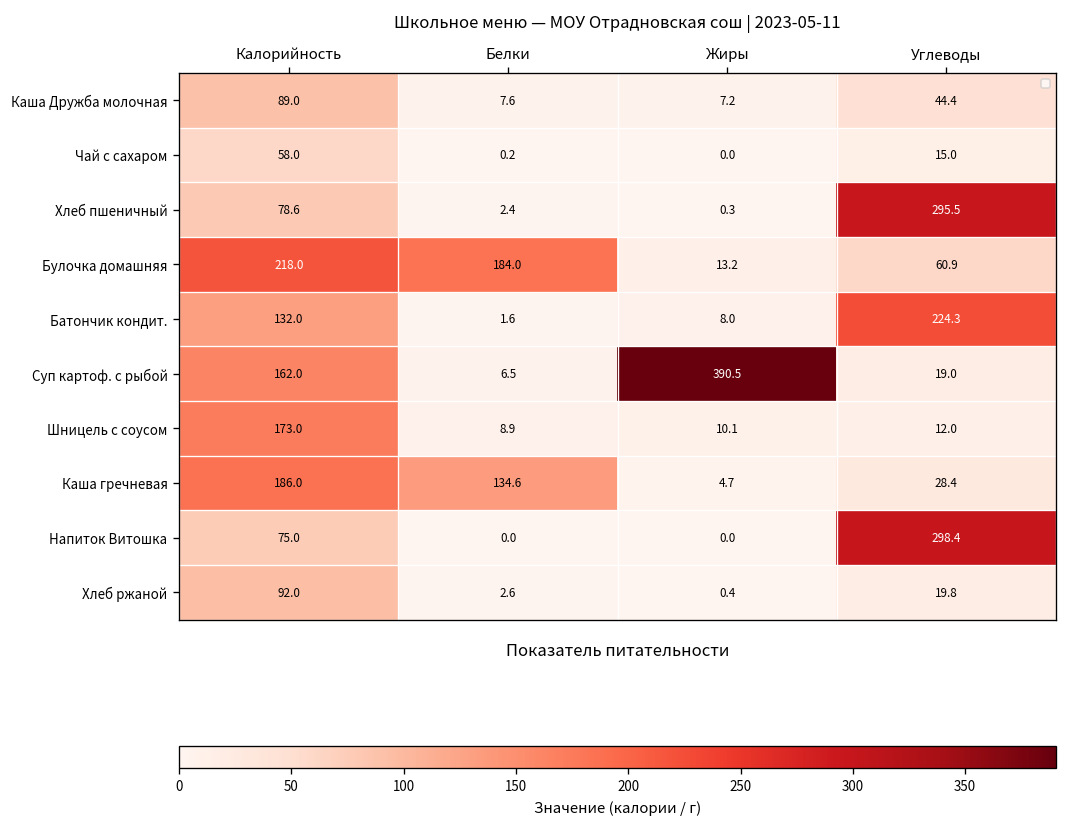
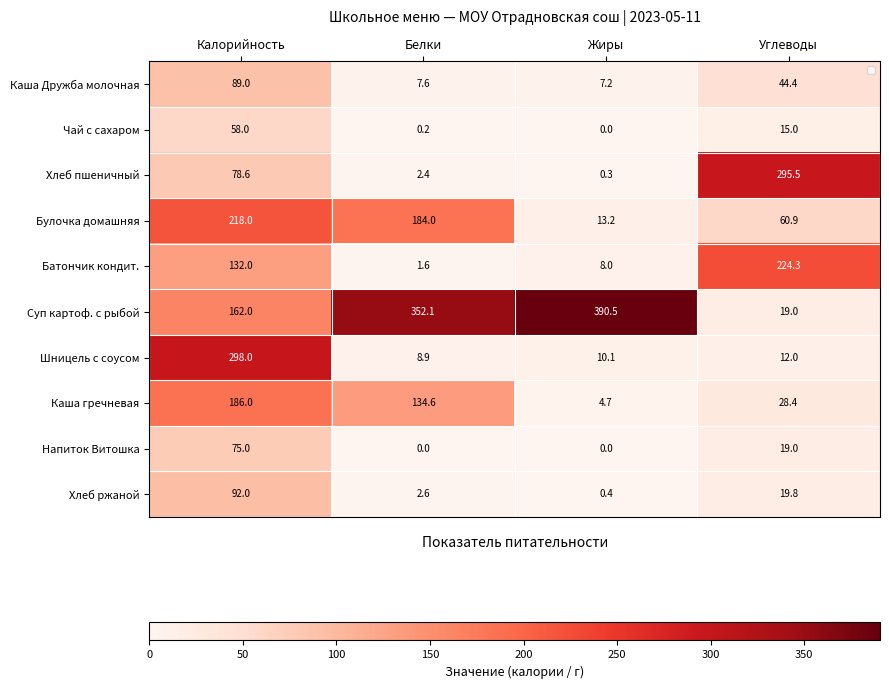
Суп картоф. с рыбой, Белки: 6.5 -> 352.1
Шницель с соусом, Калорийность: 173.0 -> 298.0
Напиток Витошка, Углеводы: 298.4 -> 19.0
